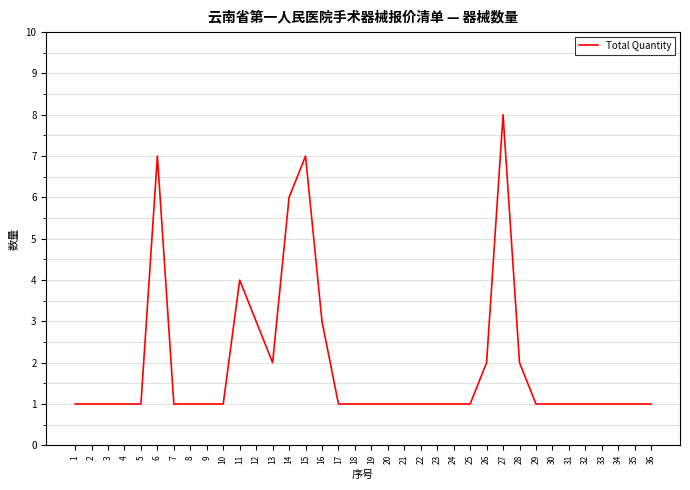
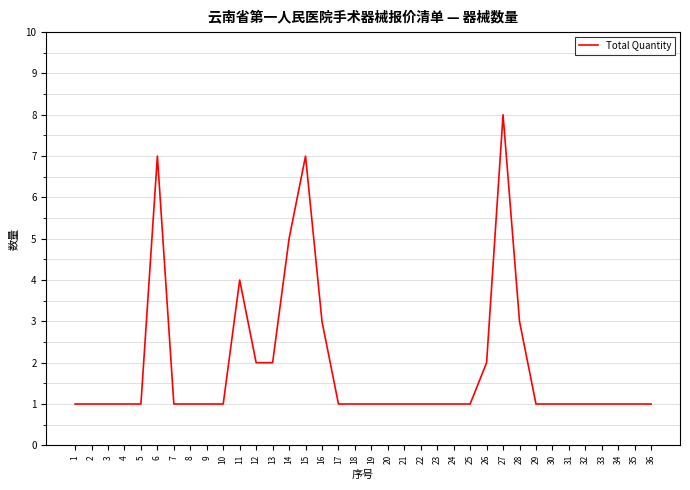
12: 3 -> 2
14: 6 -> 5
28: 2 -> 3
